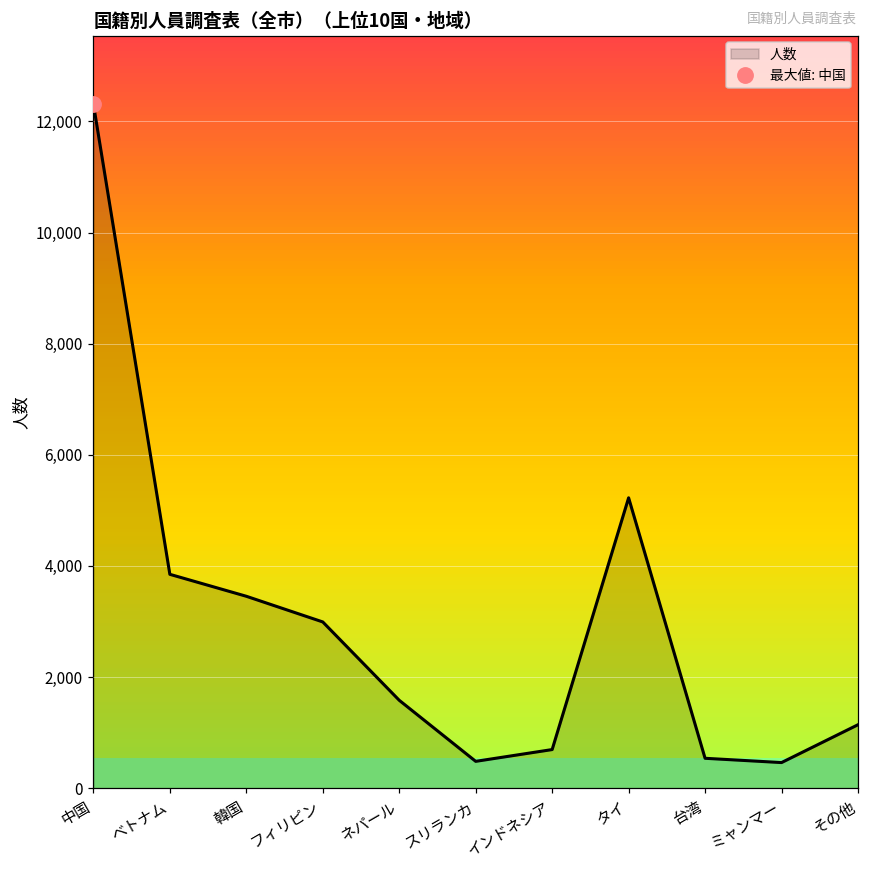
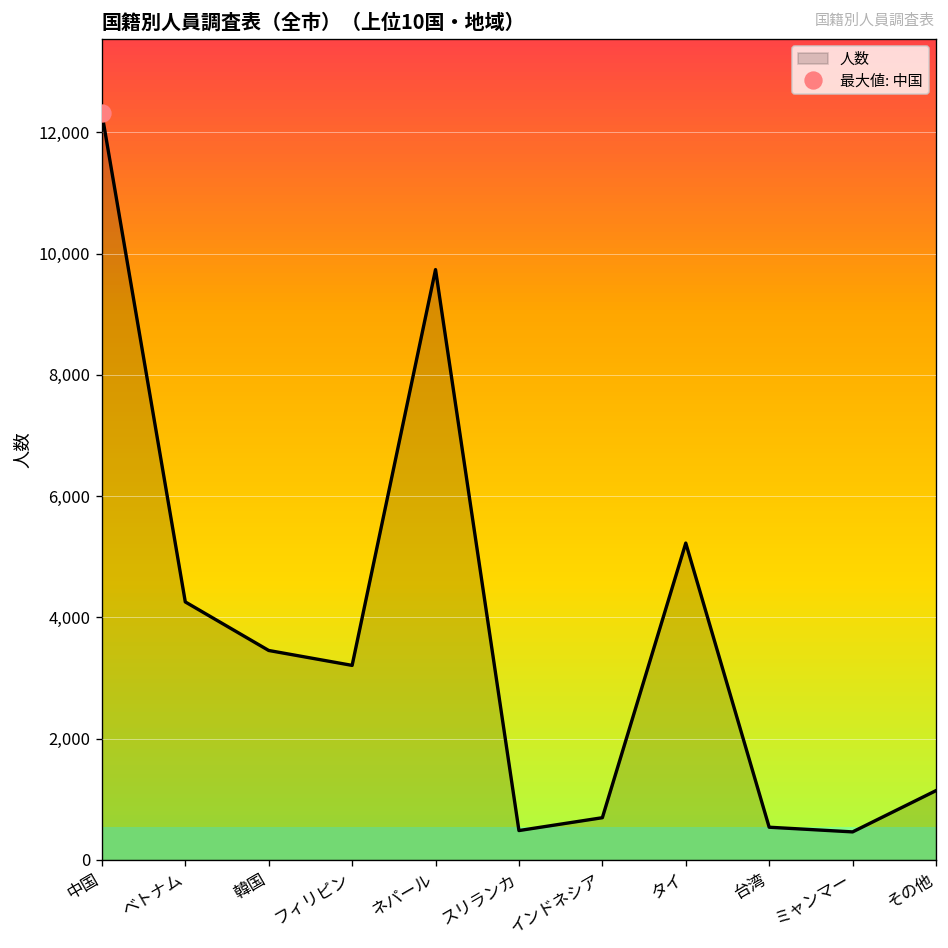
人数, ベトナム: 3,800 -> 4,300
人数, フィリピン: 3,000 -> 3,200
人数, ネパール: 1,600 -> 9,700
